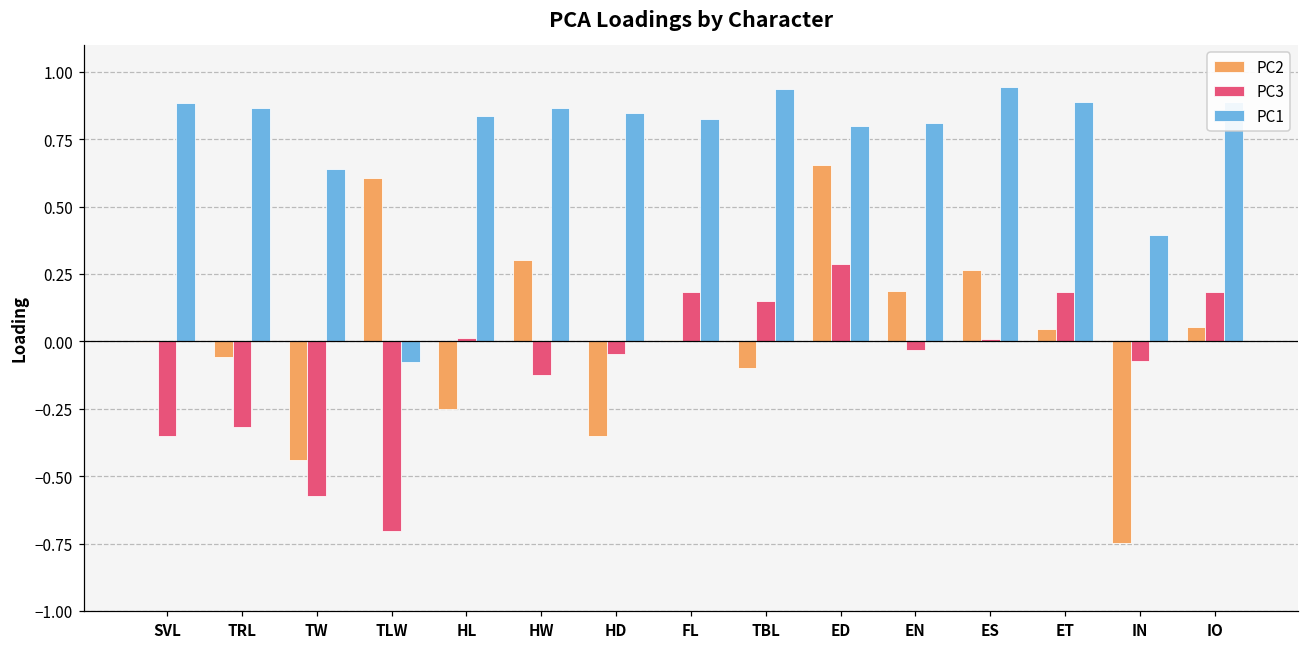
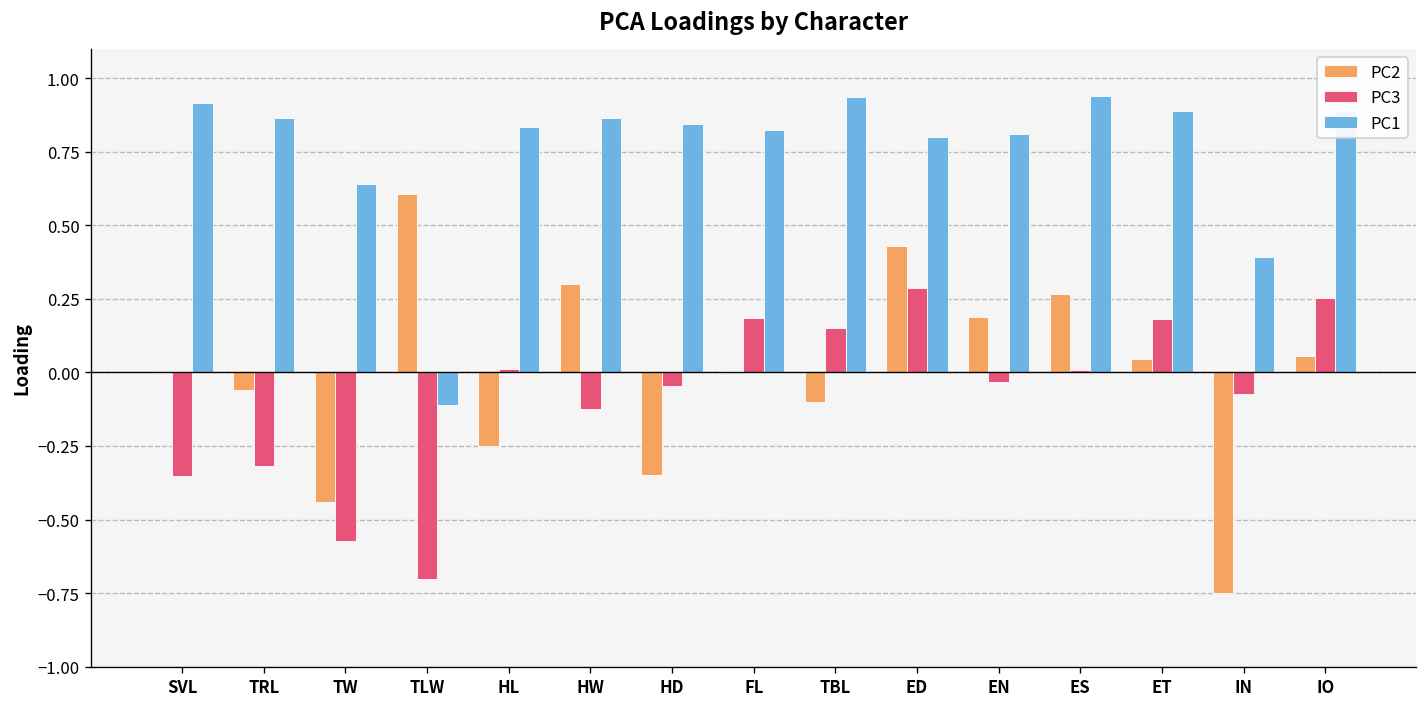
PC1, SVL: 0.88 -> 0.92
PC1, TLW: -0.08 -> -0.11
PC2, ED: 0.65 -> 0.43
PC3, IO: 0.18 -> 0.25
